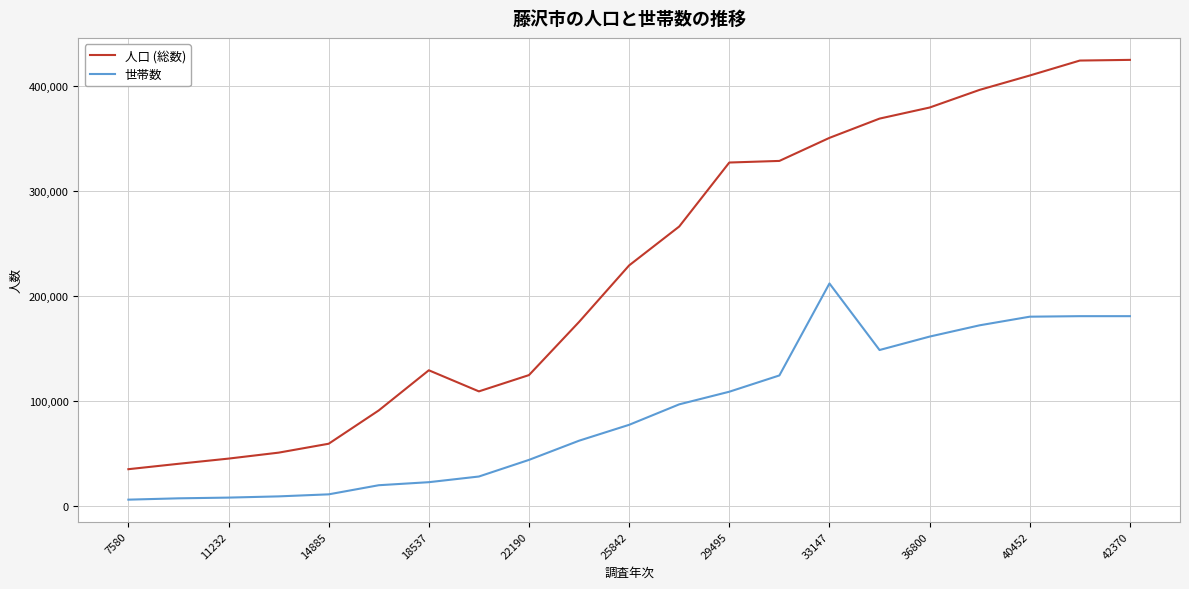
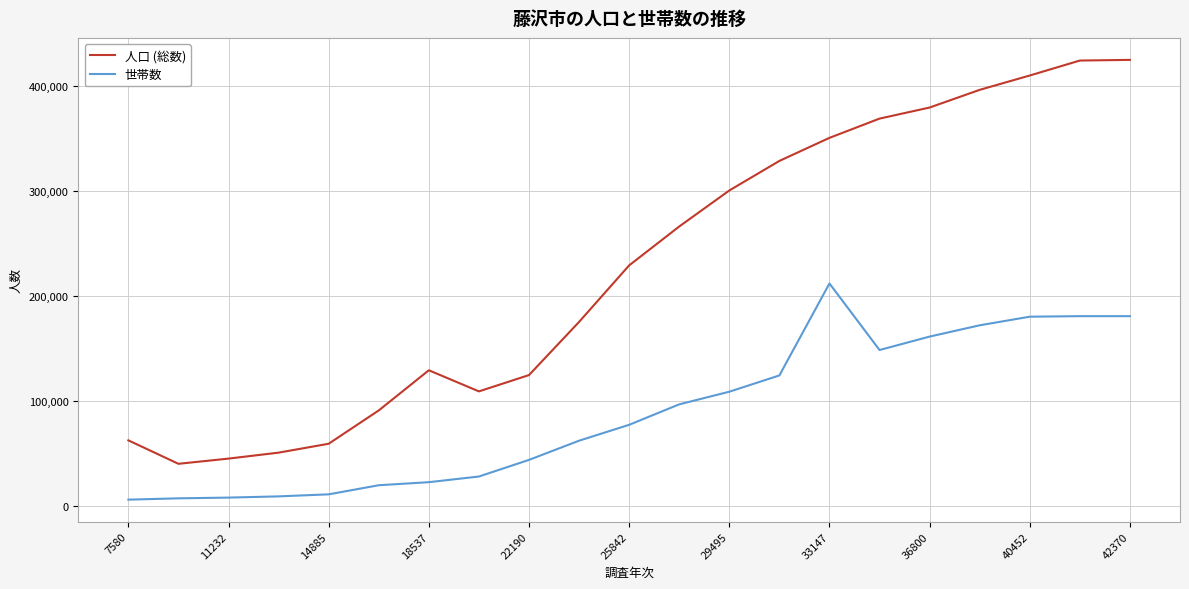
人口 (総数), 7580: 35,000 -> 63,000
人口 (総数), 29495: 327,000 -> 300,000
